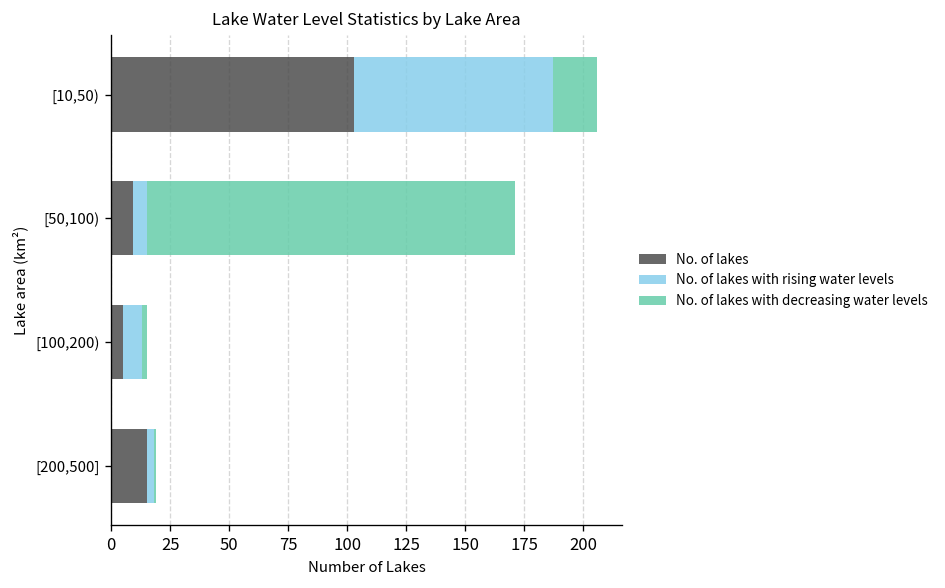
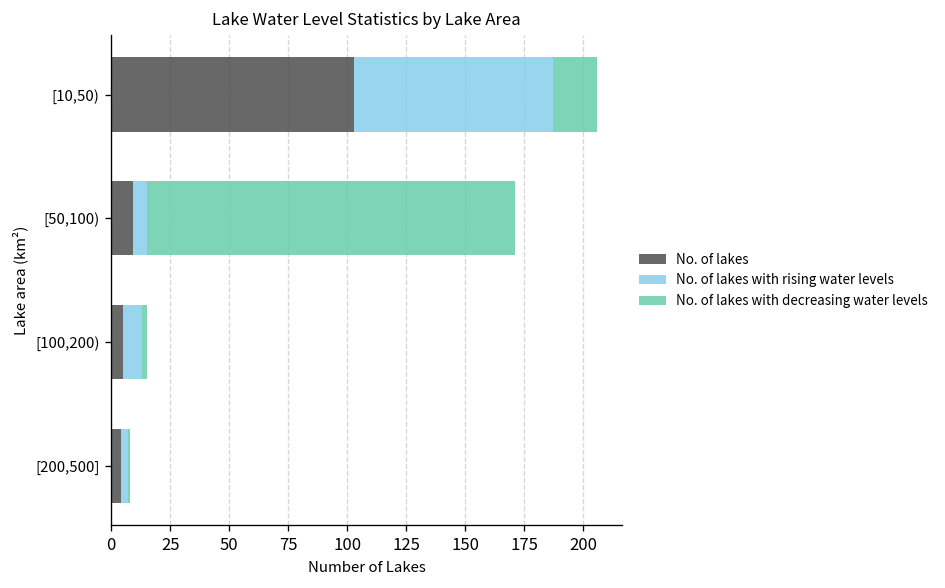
No. of lakes, [200,500]: 15 -> 4
